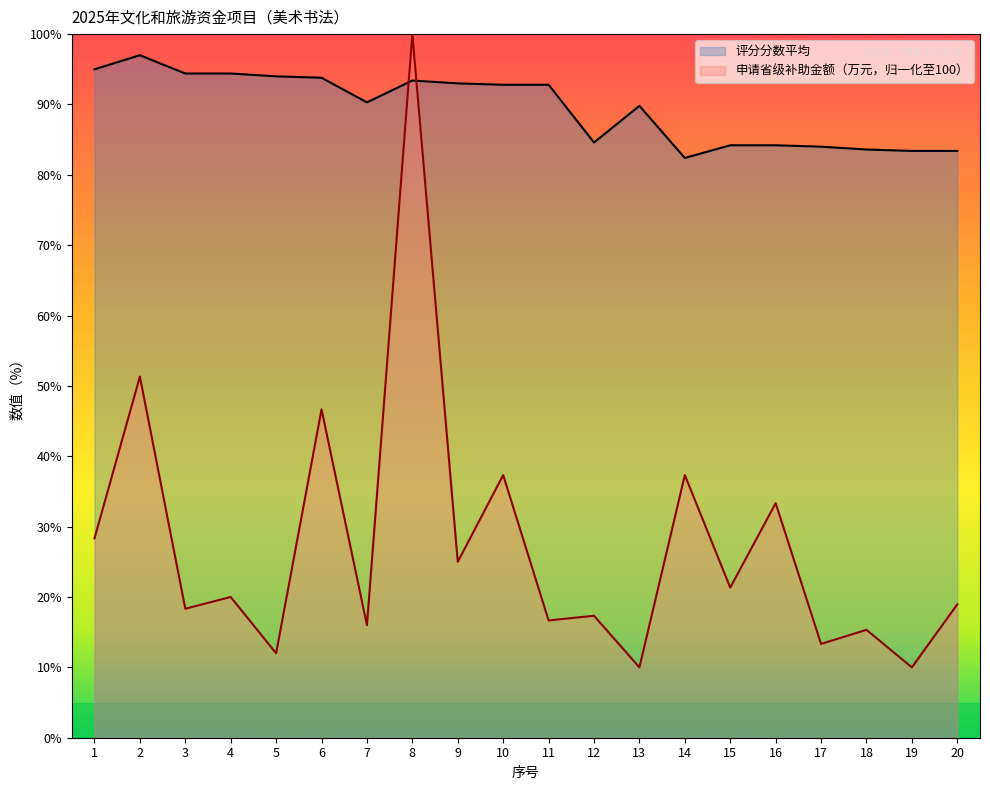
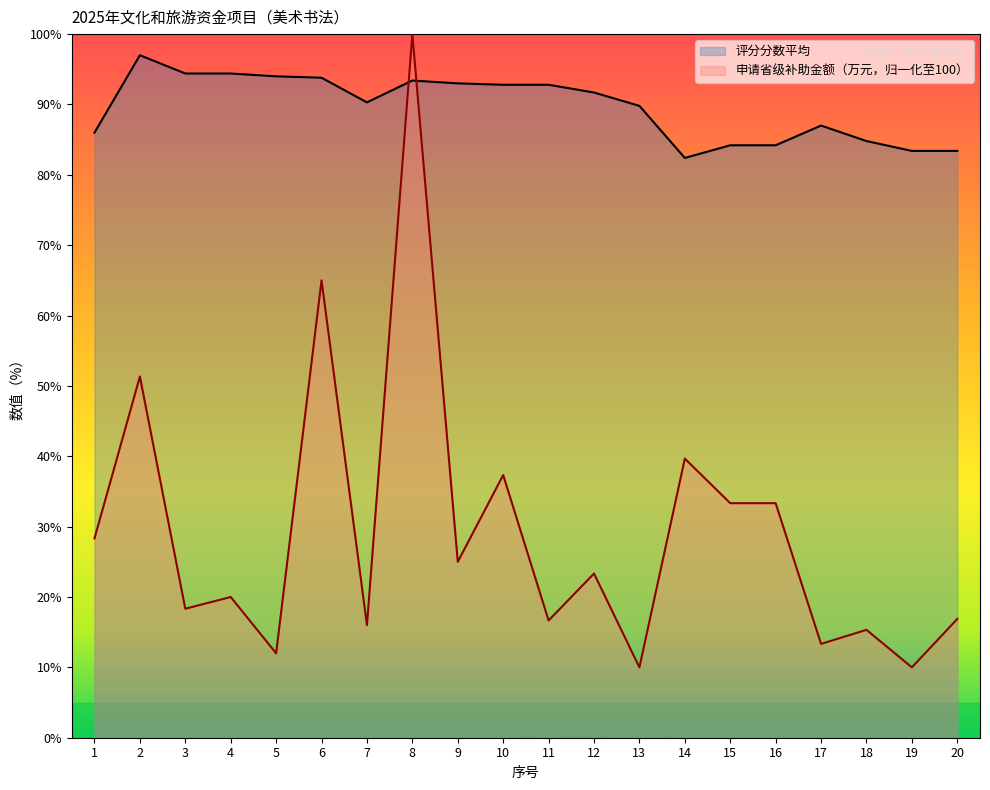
评分分数平均, 1: 95% -> 86%
申请省级补助金额（万元，归一化至100）, 6: 47% -> 65%
评分分数平均, 12: 85% -> 92%
申请省级补助金额（万元，归一化至100）, 12: 17% -> 23%
申请省级补助金额（万元，归一化至100）, 14: 37% -> 40%
申请省级补助金额（万元，归一化至100）, 15: 21% -> 33%
评分分数平均, 17: 84% -> 87%
评分分数平均, 18: 84% -> 85%
申请省级补助金额（万元，归一化至100）, 20: 19% -> 17%
